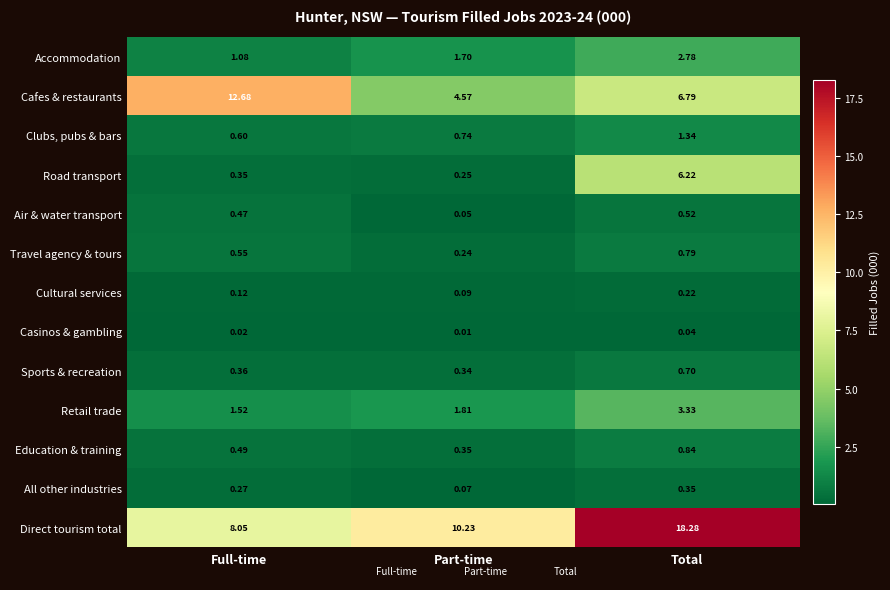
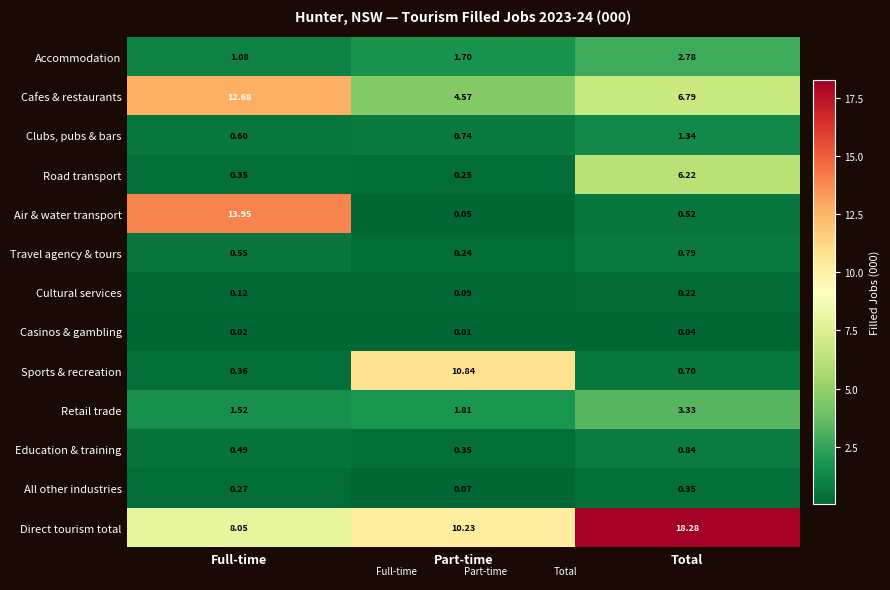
Air & water transport, Full-time: 0.47 -> 13.95
Sports & recreation, Part-time: 0.34 -> 10.84
